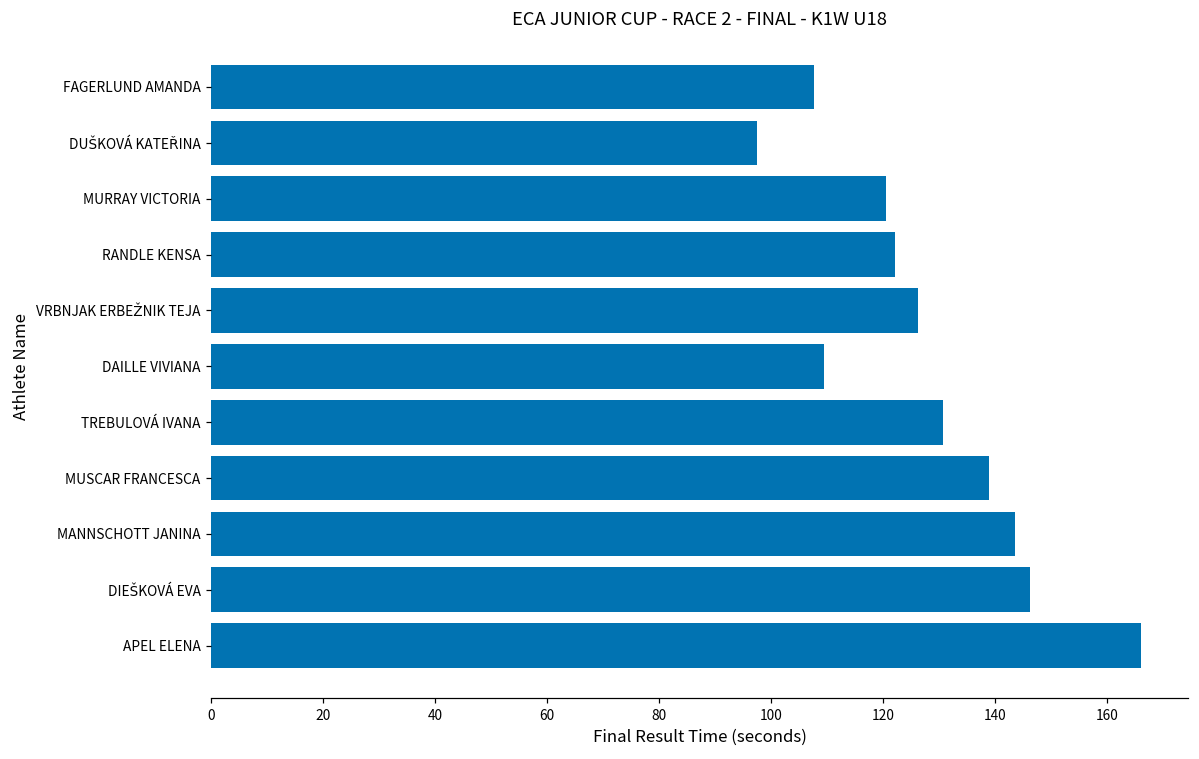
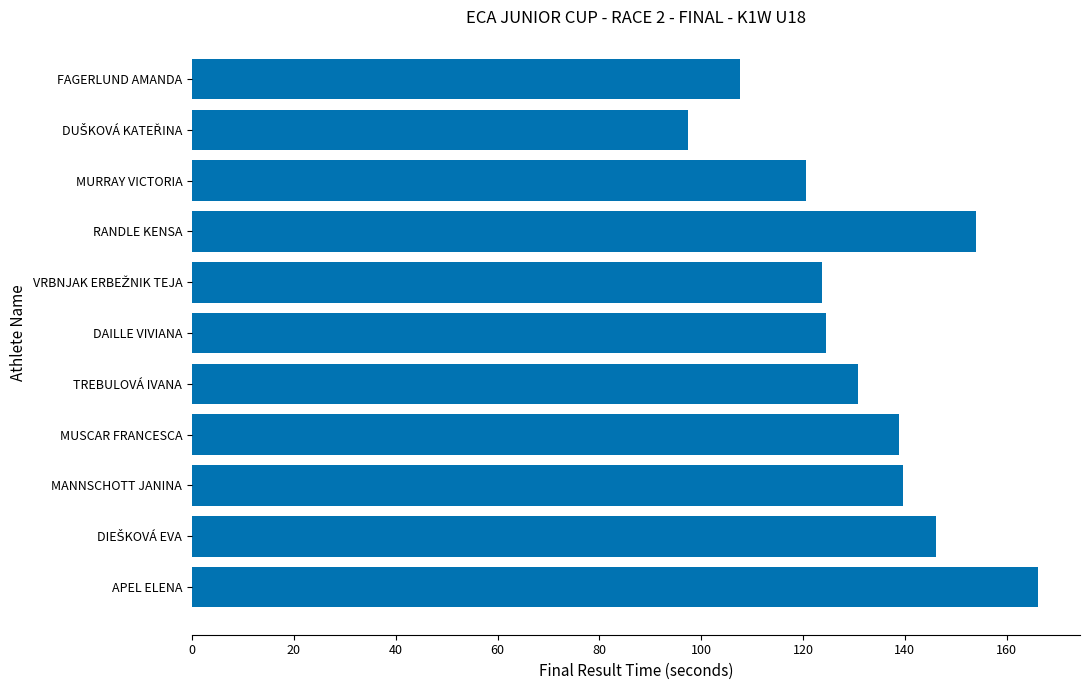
RANDLE KENSA: 122 -> 154
VRBNJAK ERBEŽNIK TEJA: 126 -> 124
DAILLE VIVIANA: 109 -> 124
MANNSCHOTT JANINA: 144 -> 140
